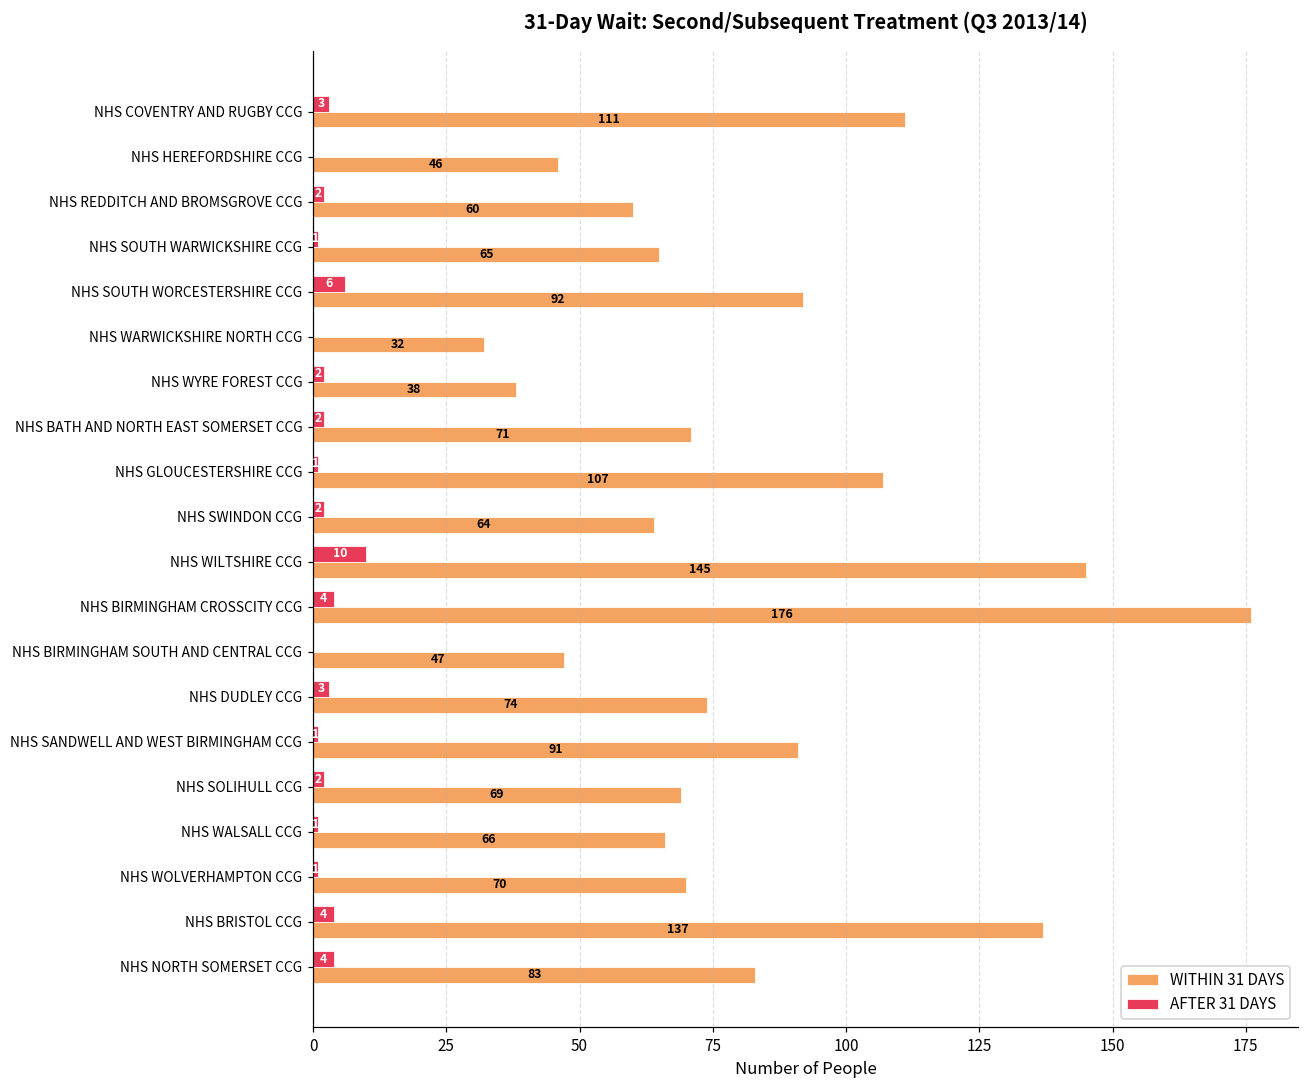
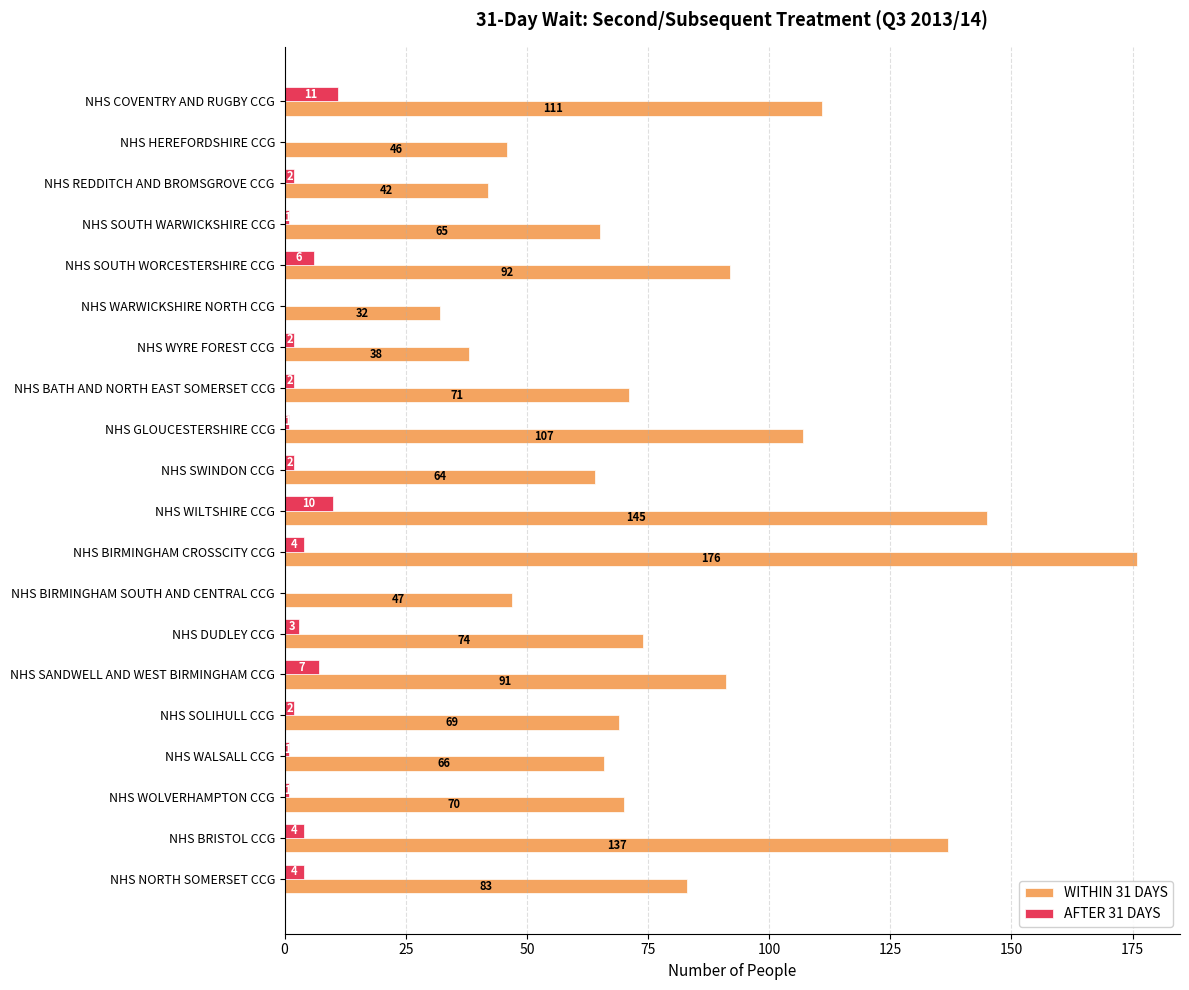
AFTER 31 DAYS, NHS COVENTRY AND RUGBY CCG: 3 -> 11
WITHIN 31 DAYS, NHS REDDITCH AND BROMSGROVE CCG: 60 -> 42
AFTER 31 DAYS, NHS SANDWELL AND WEST BIRMINGHAM CCG: 1 -> 7
